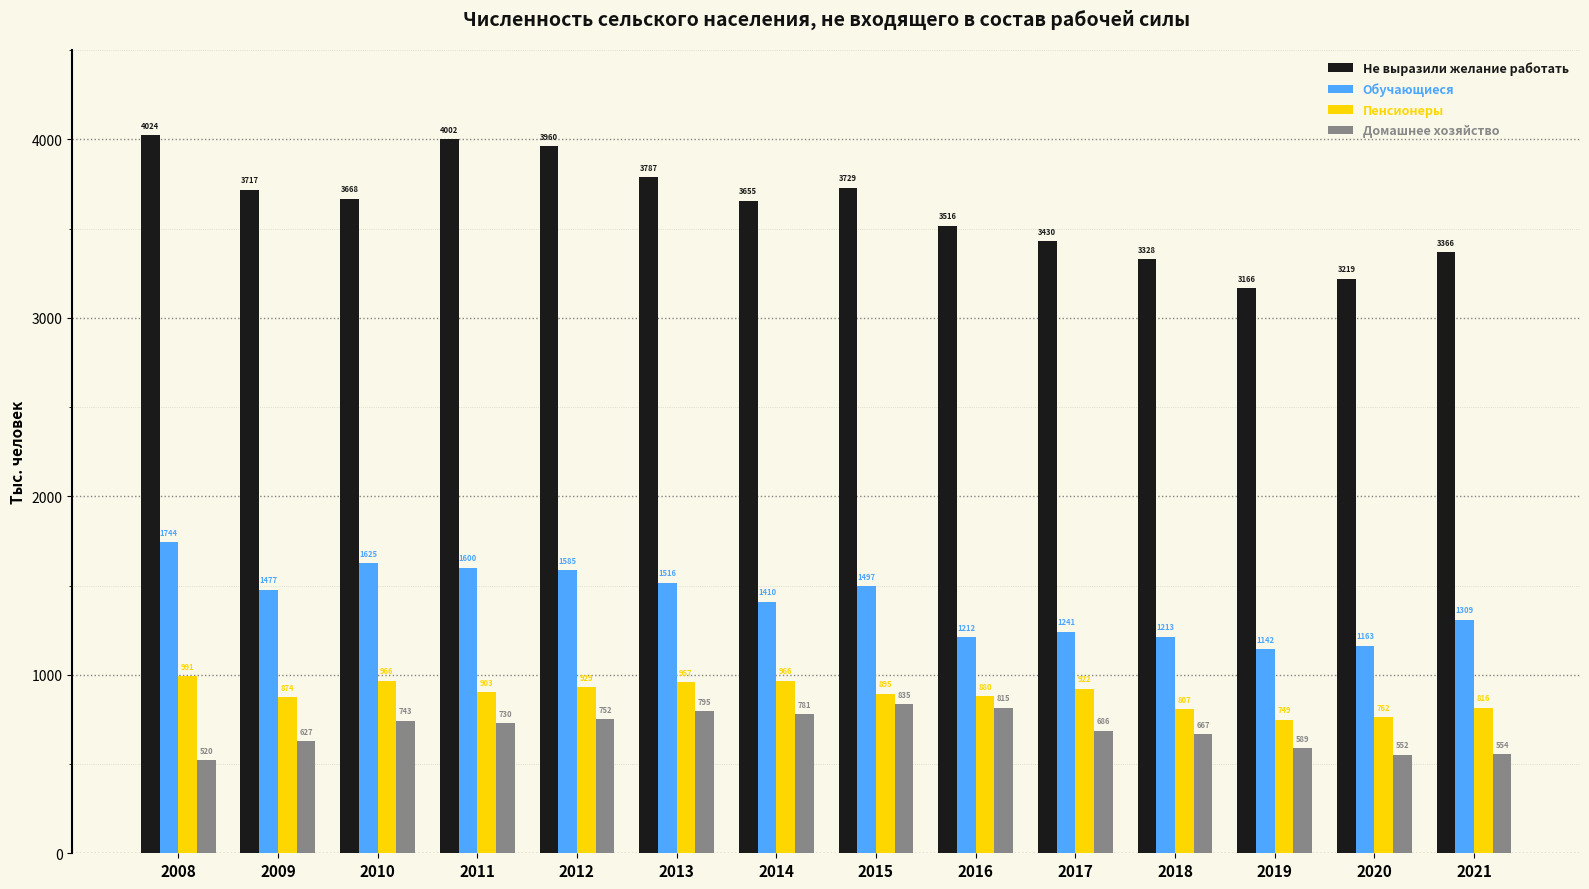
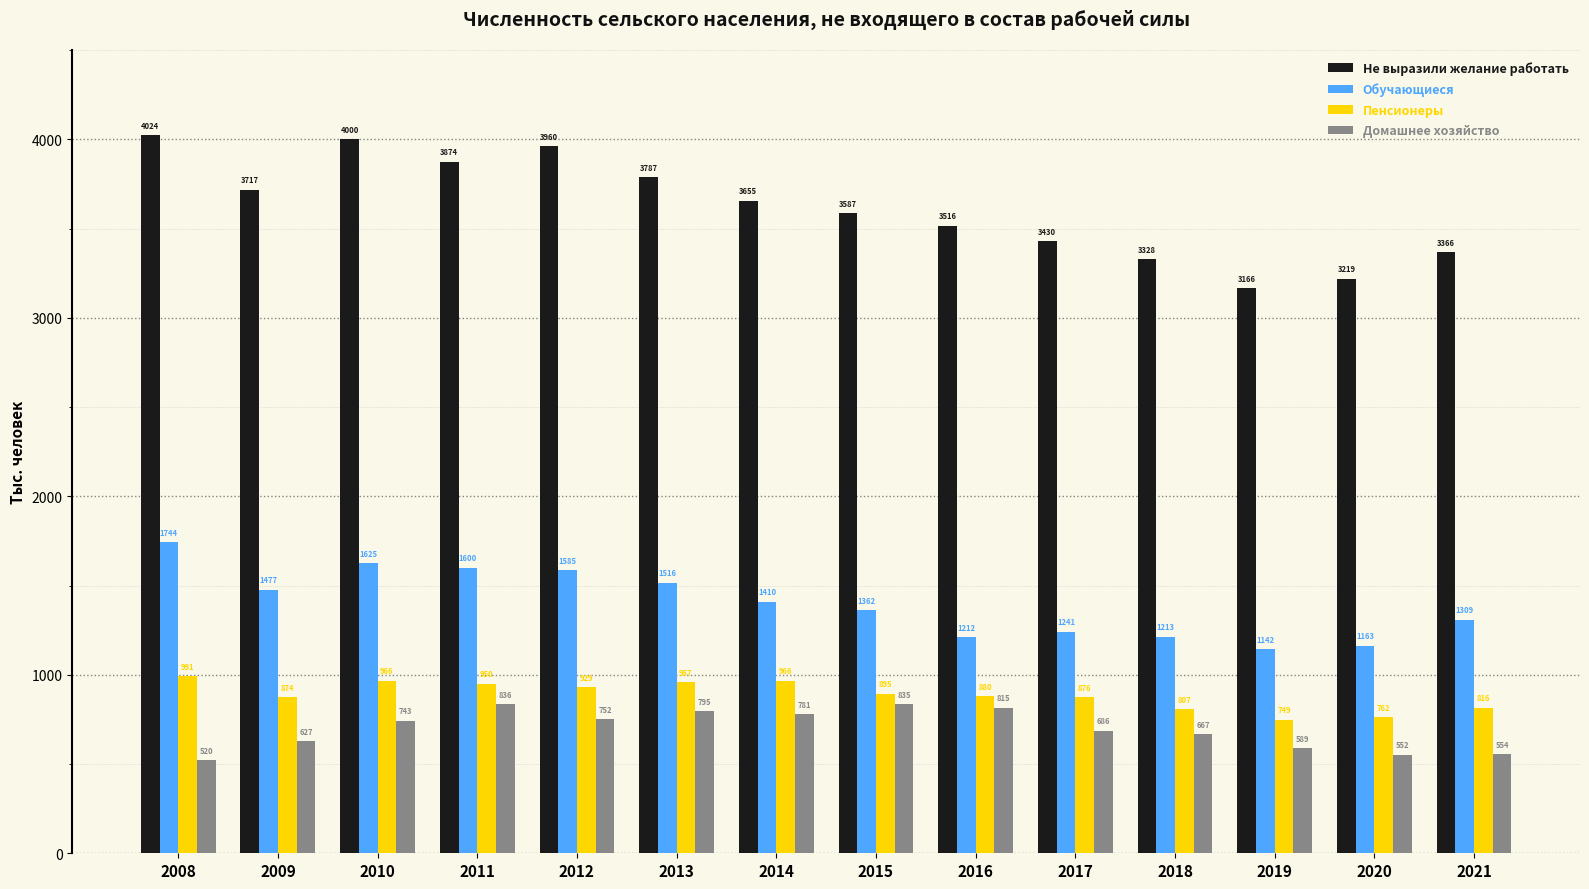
Не выразили желание работать, 2010: 3668 -> 4000
Не выразили желание работать, 2011: 4002 -> 3874
Пенсионеры, 2011: 903 -> 950
Домашнее хозяйство, 2011: 730 -> 836
Не выразили желание работать, 2015: 3729 -> 3587
Обучающиеся, 2015: 1497 -> 1362
Пенсионеры, 2017: 922 -> 876
